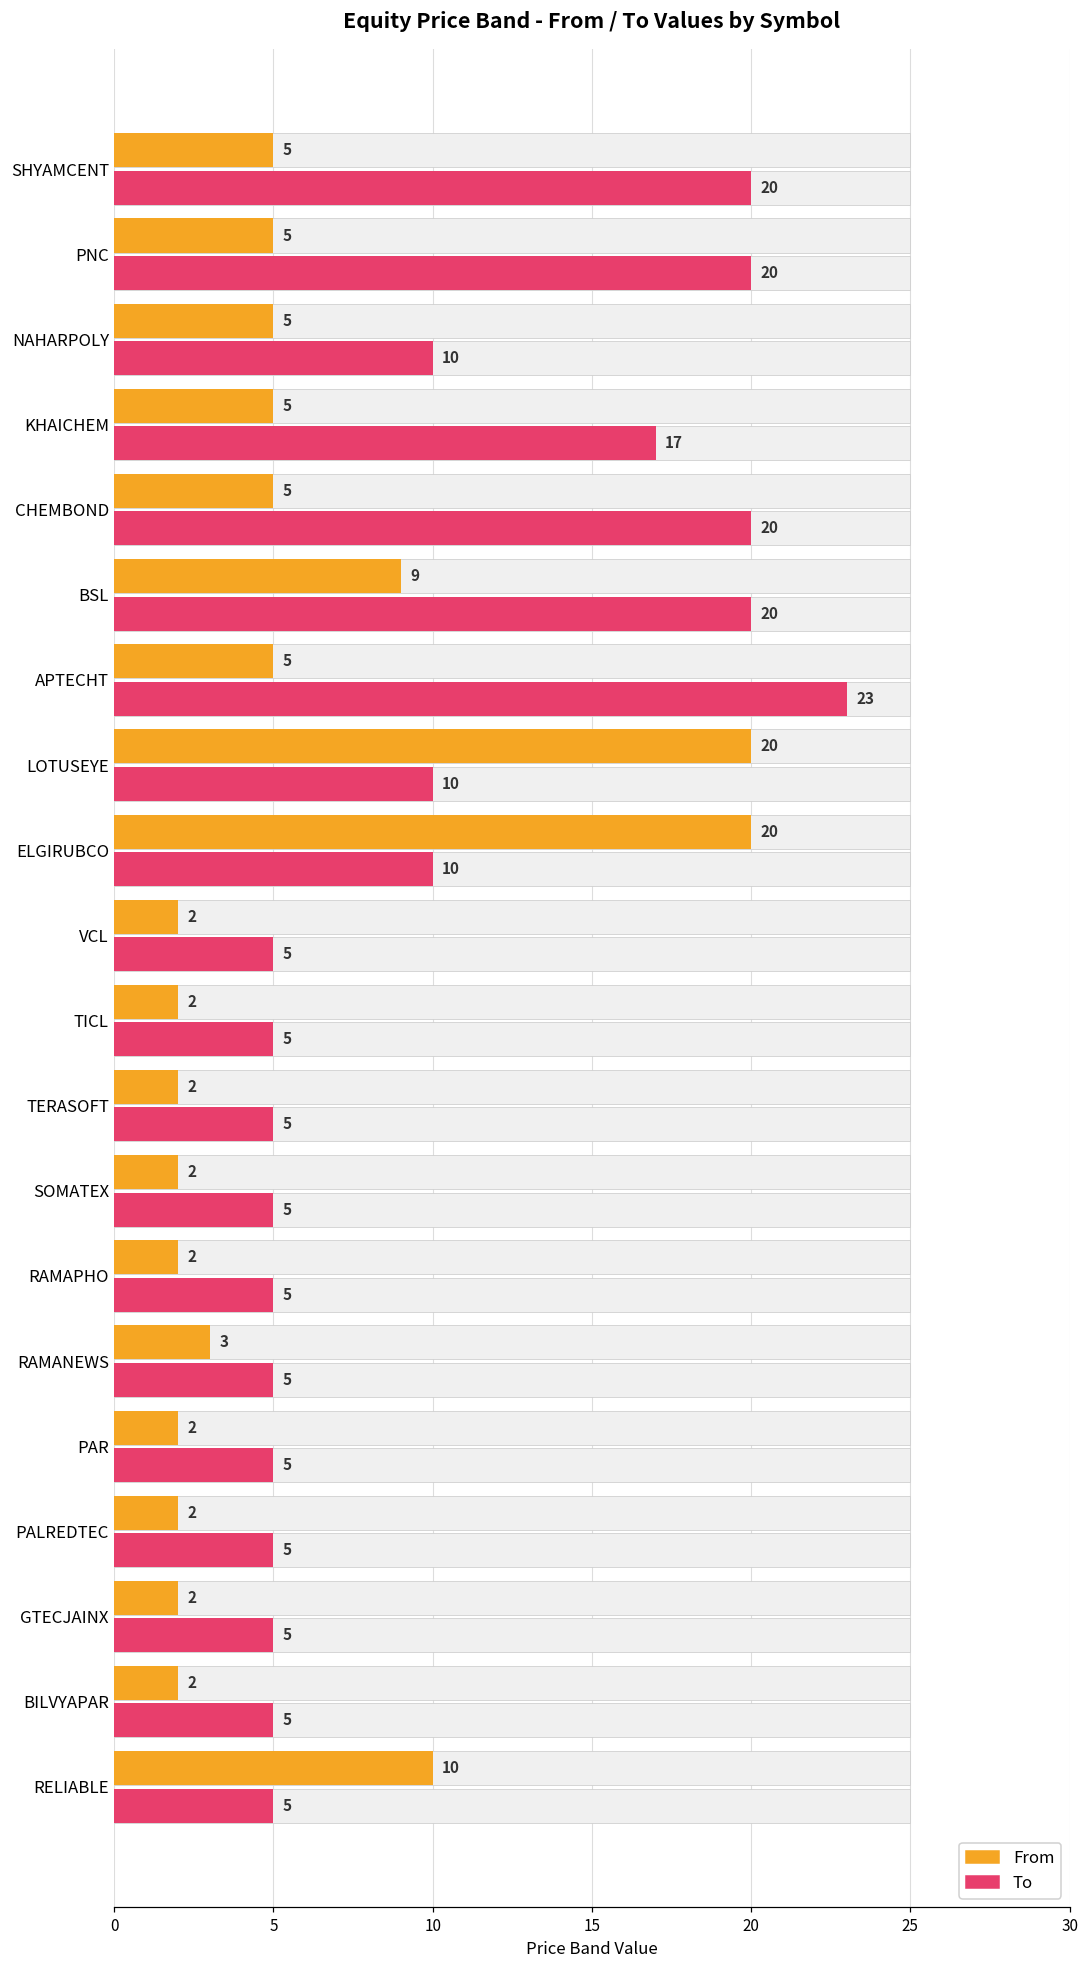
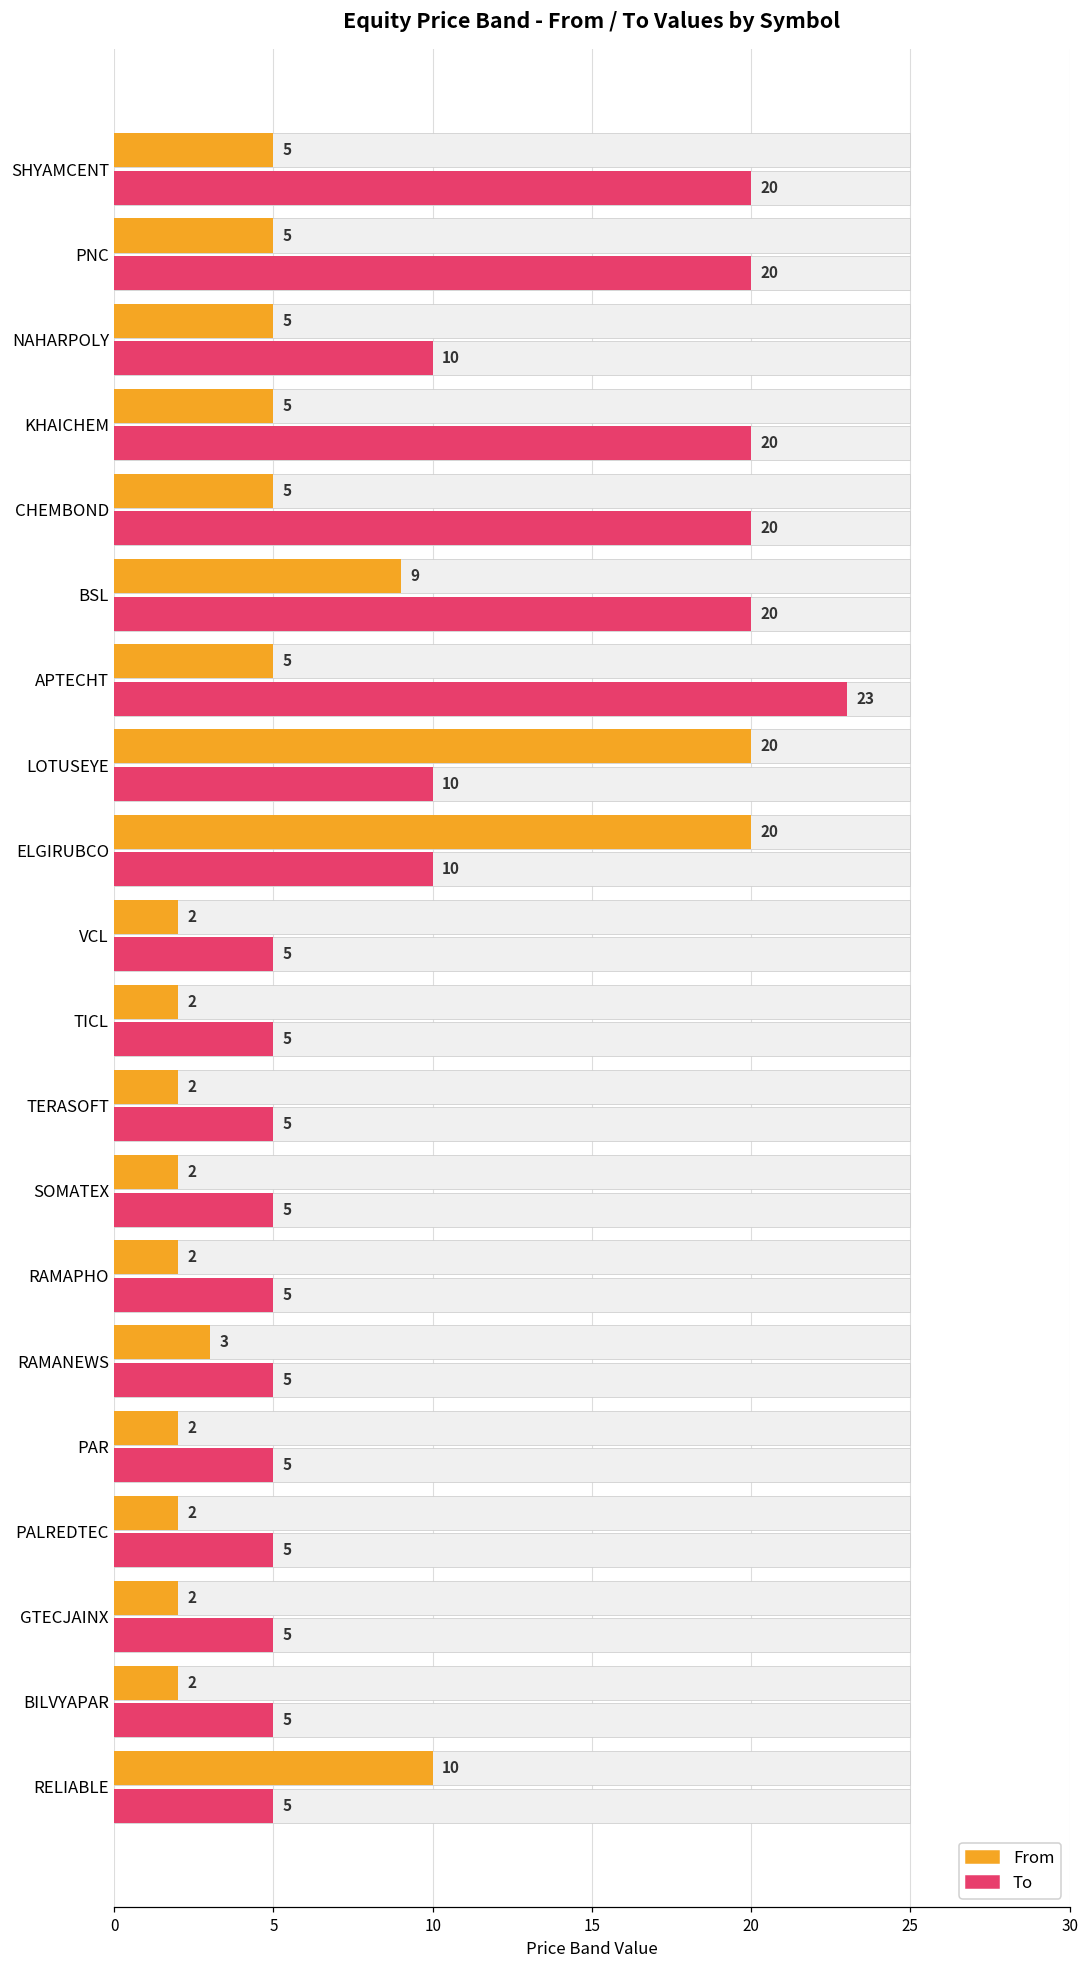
To, KHAICHEM: 17 -> 20
